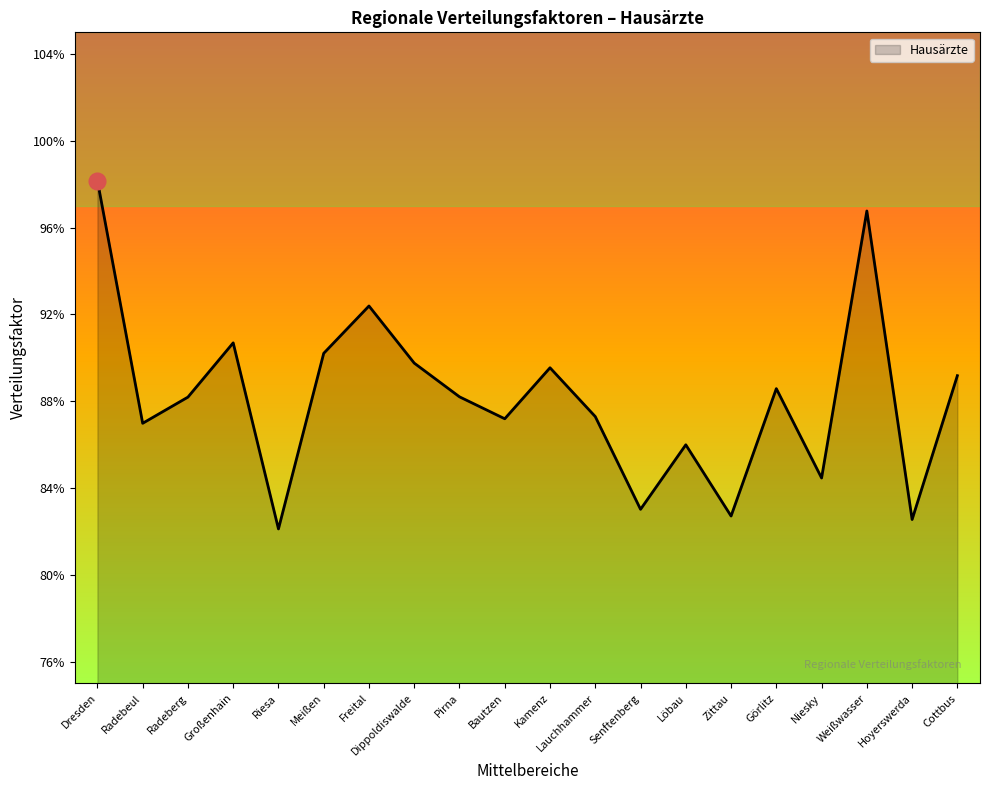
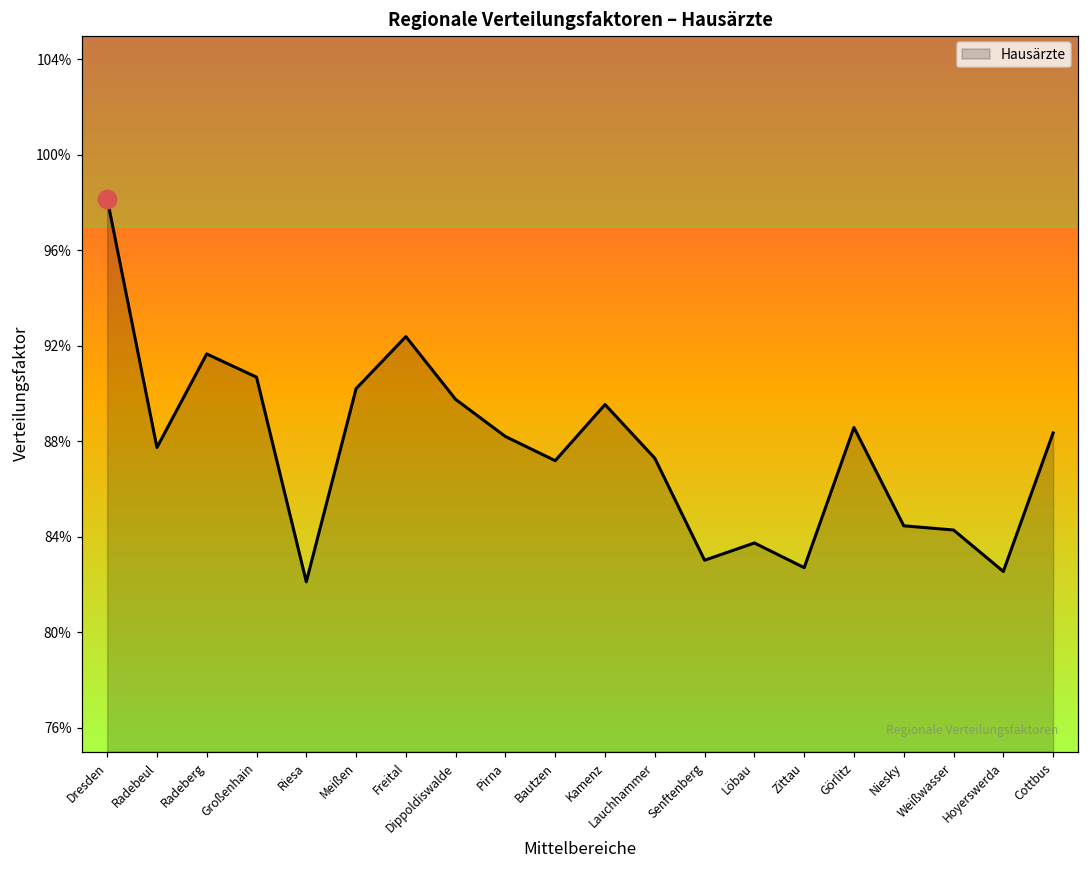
Hausärzte, Radebeul: 87.0% -> 87.7%
Hausärzte, Radeberg: 88.2% -> 91.7%
Hausärzte, Löbau: 86.0% -> 83.7%
Hausärzte, Weißwasser: 96.8% -> 84.3%
Hausärzte, Cottbus: 89.2% -> 88.4%
